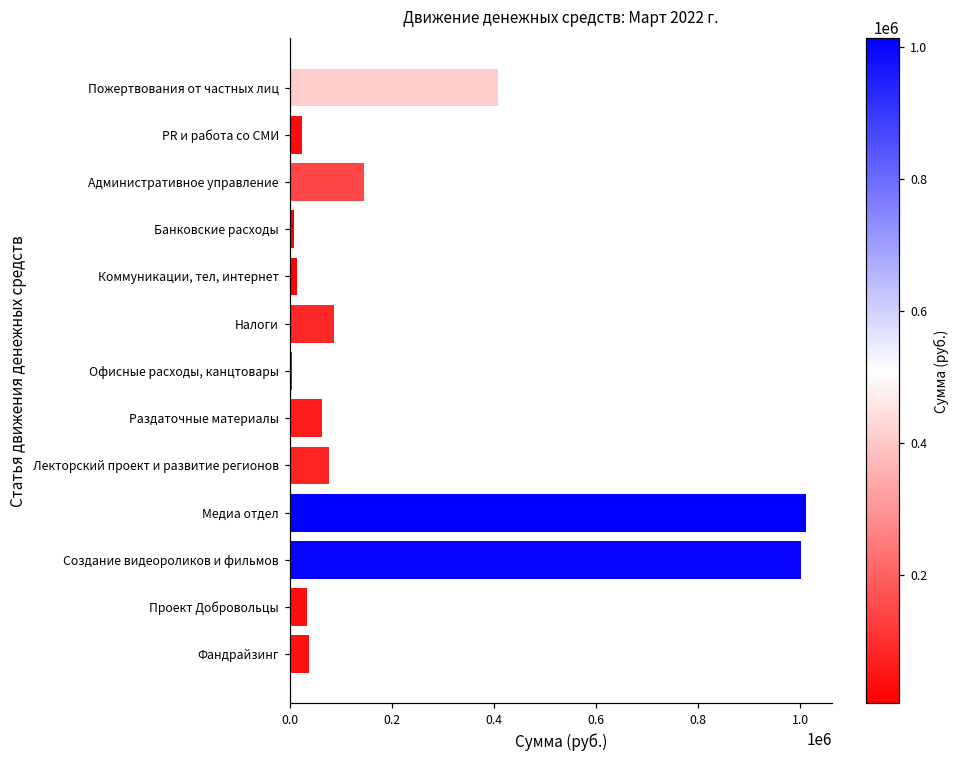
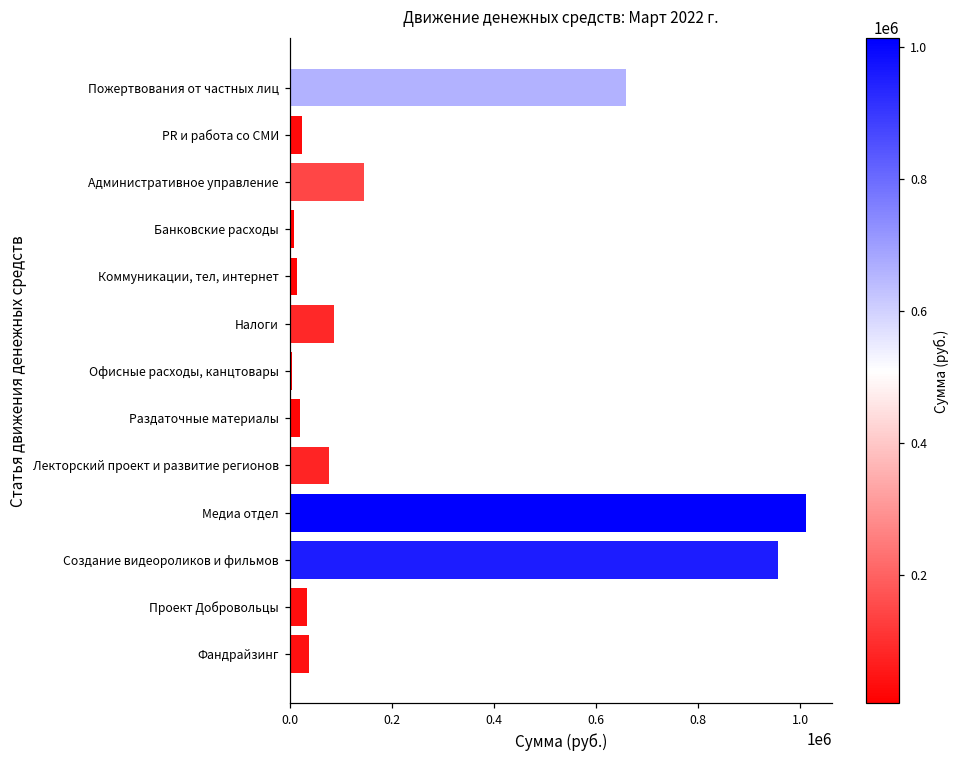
Пожертвования от частных лиц: 410000 -> 660000
Раздаточные материалы: 60000 -> 20000
Создание видеороликов и фильмов: 1000000 -> 960000
